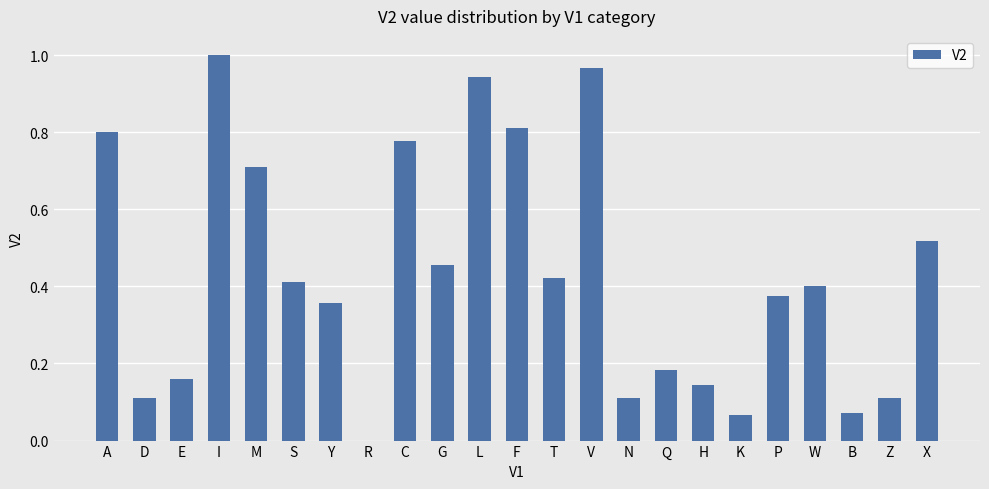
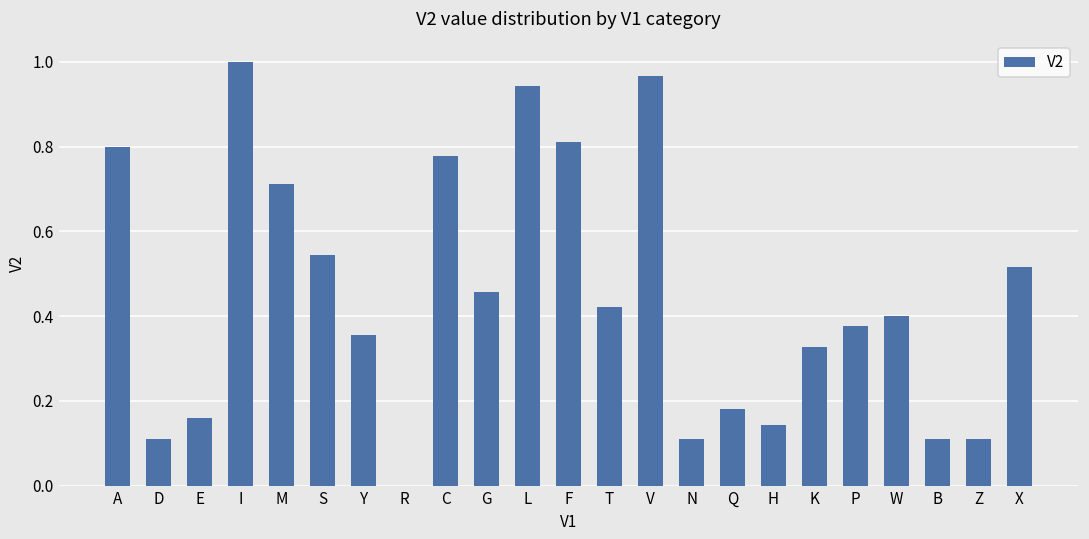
S: 0.41 -> 0.55
K: 0.07 -> 0.33
B: 0.07 -> 0.11
